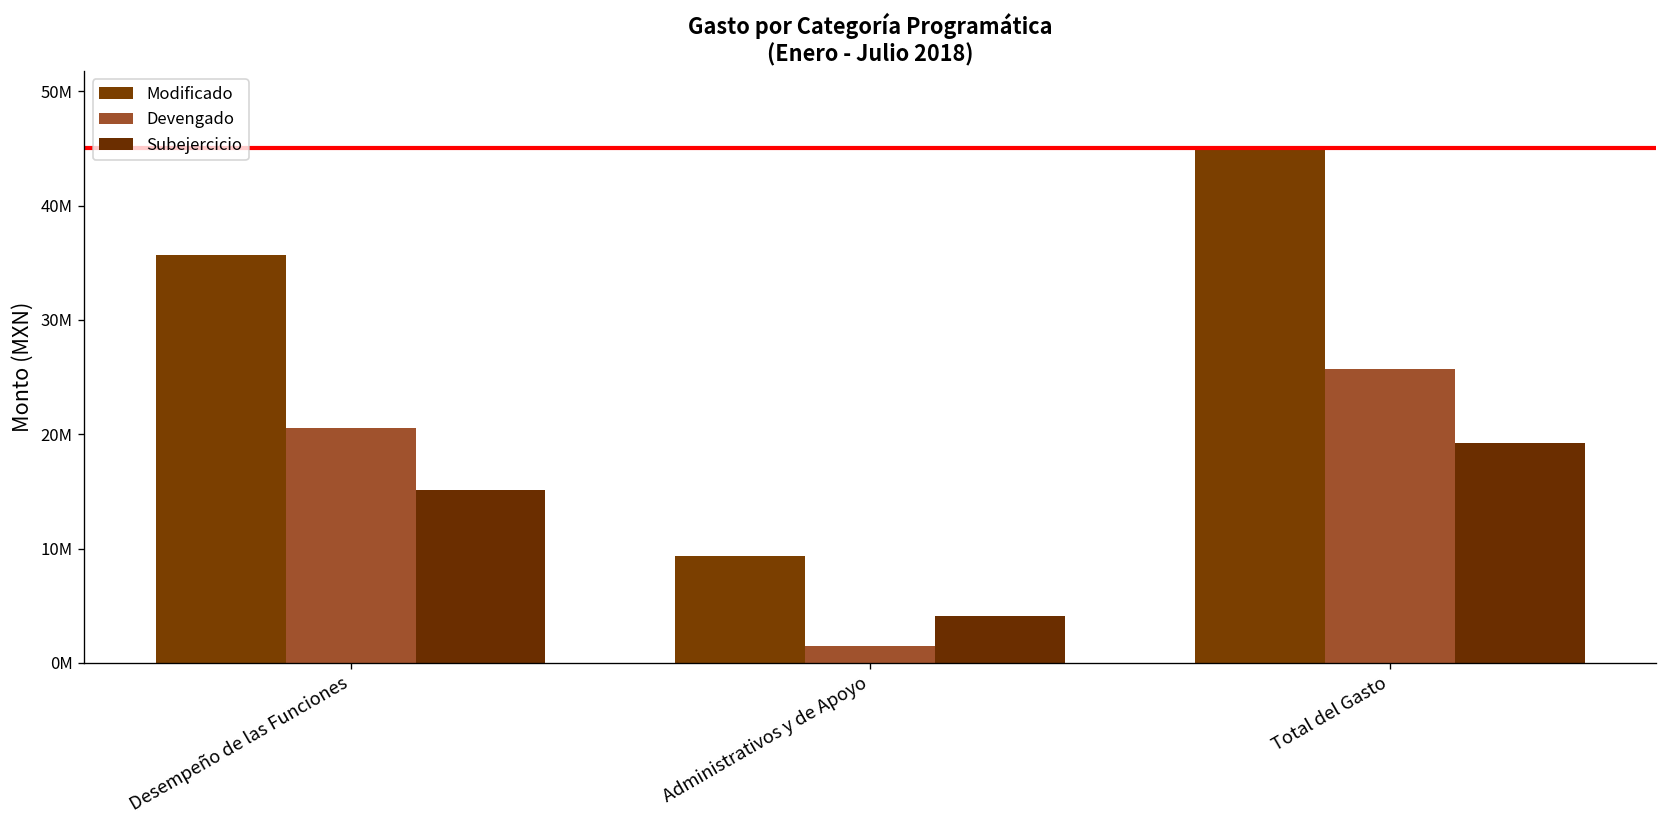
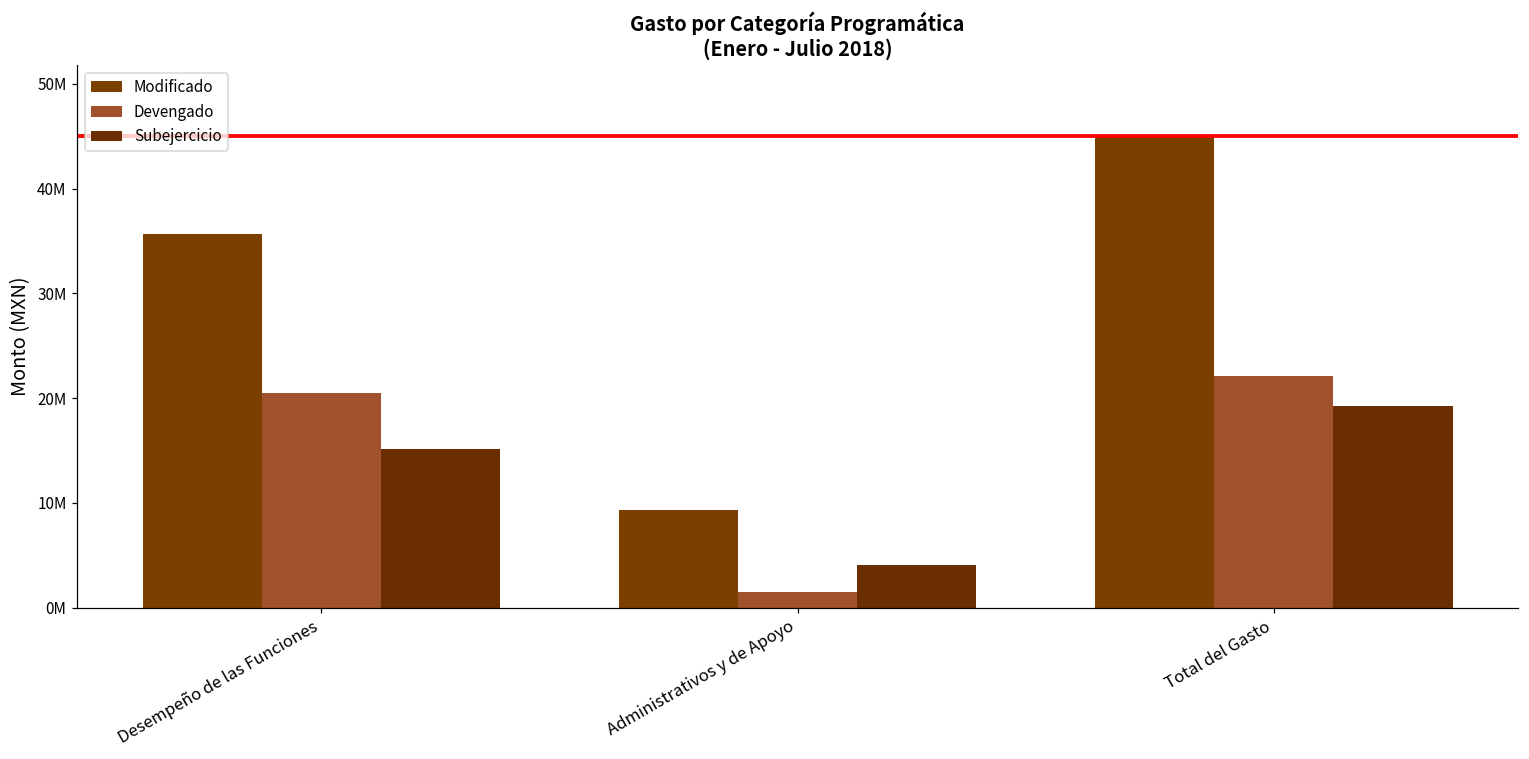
Devengado, Total del Gasto: 26000000 -> 22000000
